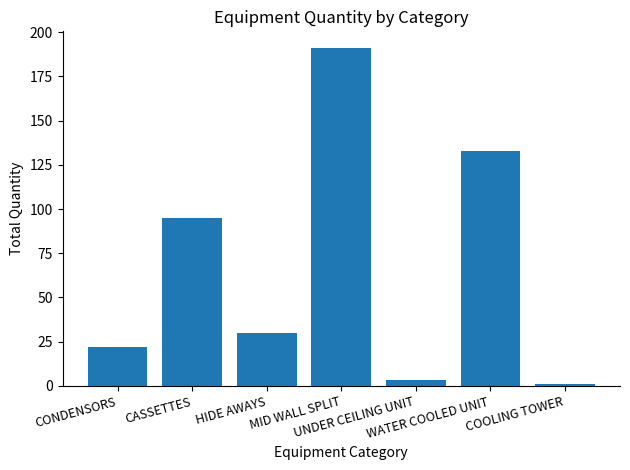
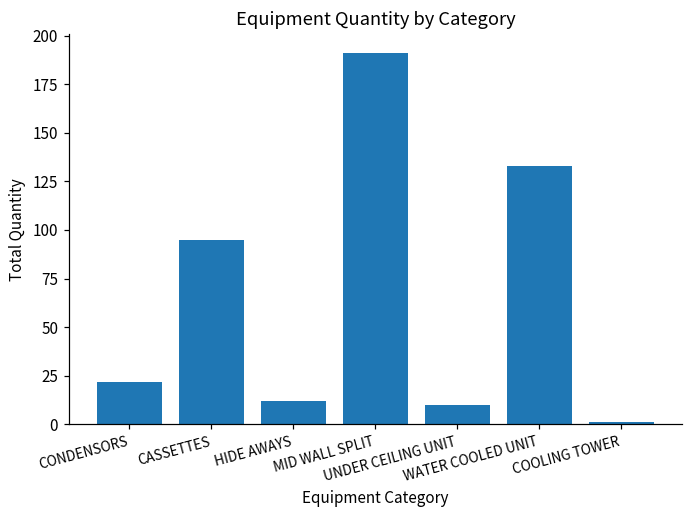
HIDE AWAYS: 30 -> 12
UNDER CEILING UNIT: 3 -> 10
